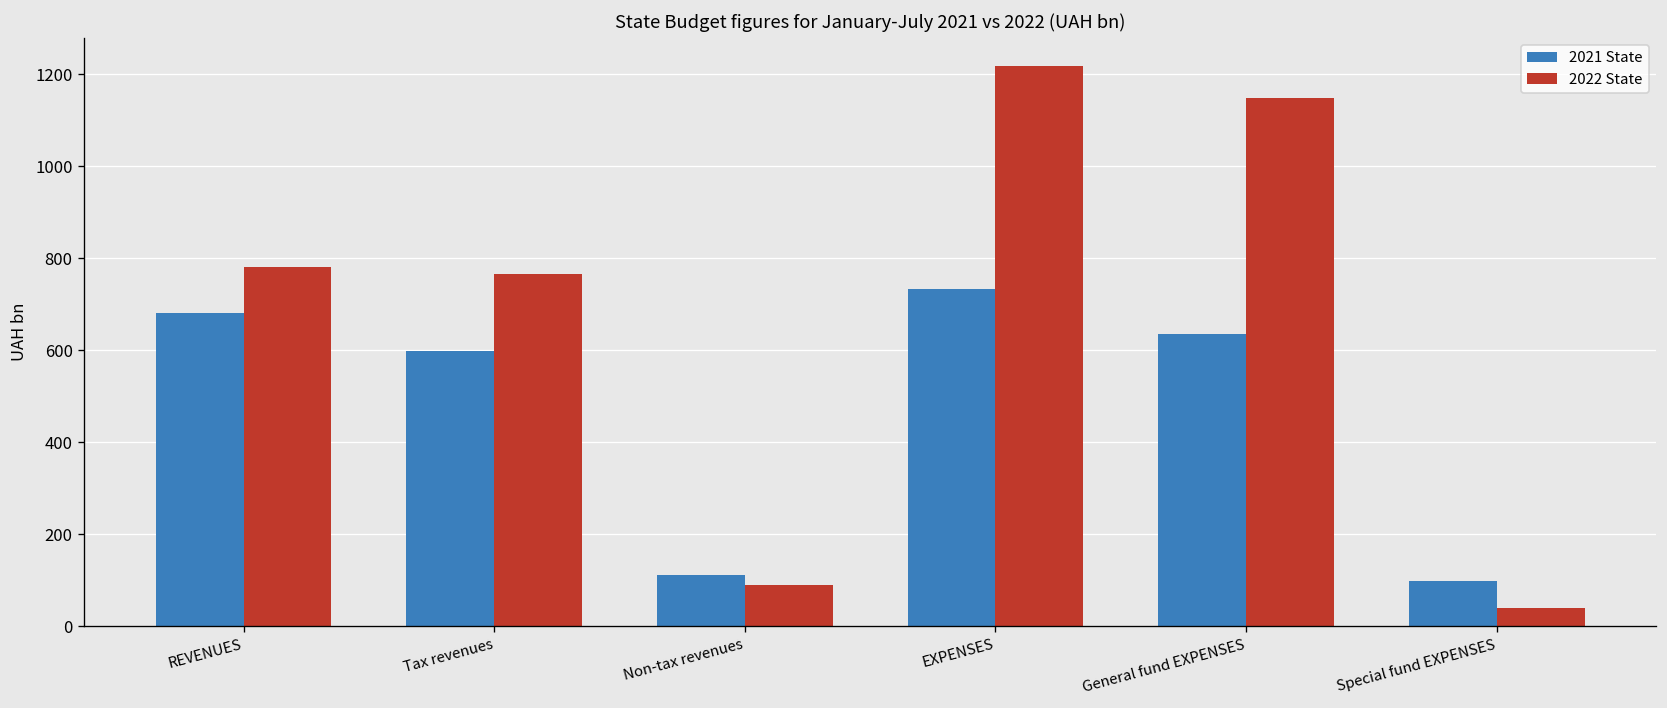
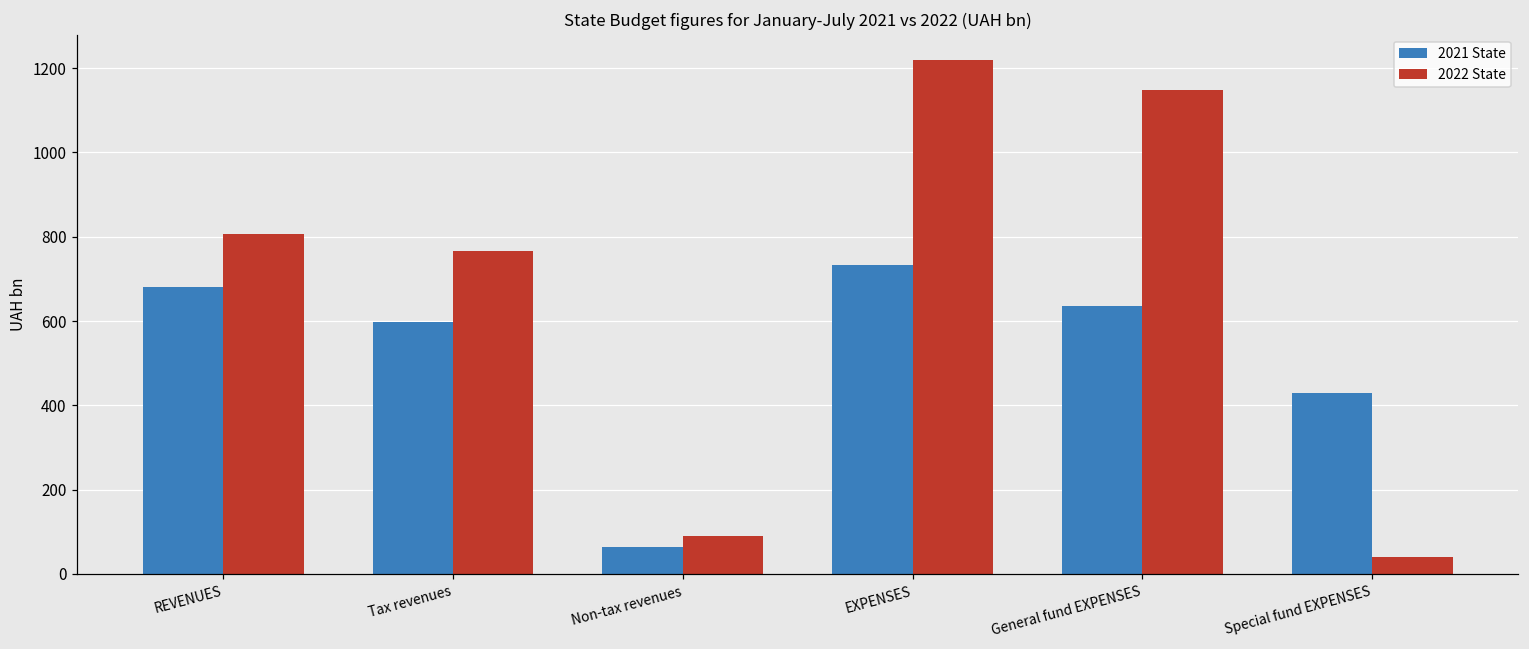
2022 State, REVENUES: 780 -> 810
2021 State, Non-tax revenues: 110 -> 60
2021 State, Special fund EXPENSES: 100 -> 430
